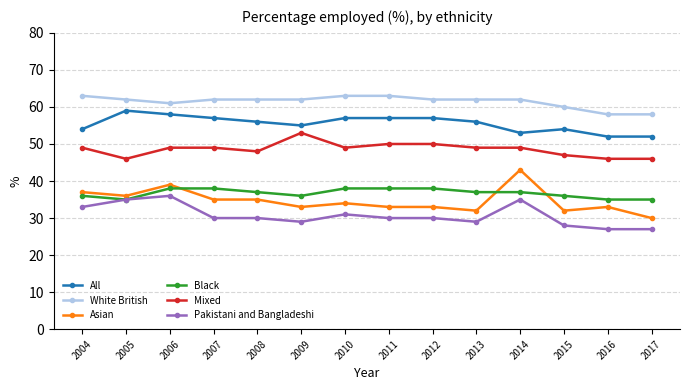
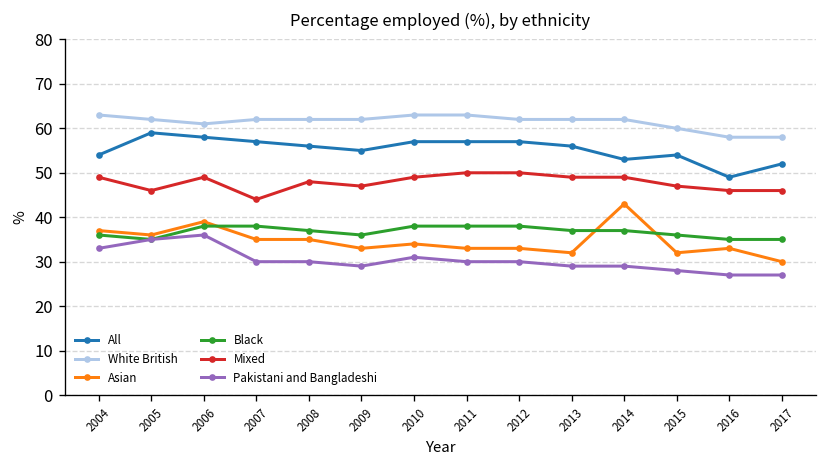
Mixed, 2007: 49 -> 44
Mixed, 2009: 53 -> 47
Pakistani and Bangladeshi, 2014: 35 -> 29
All, 2016: 52 -> 49
